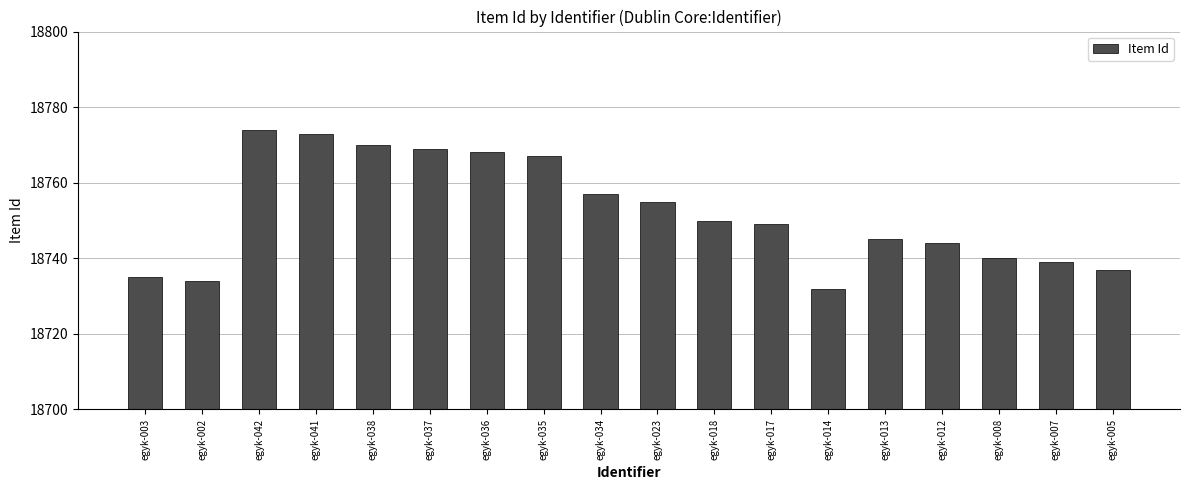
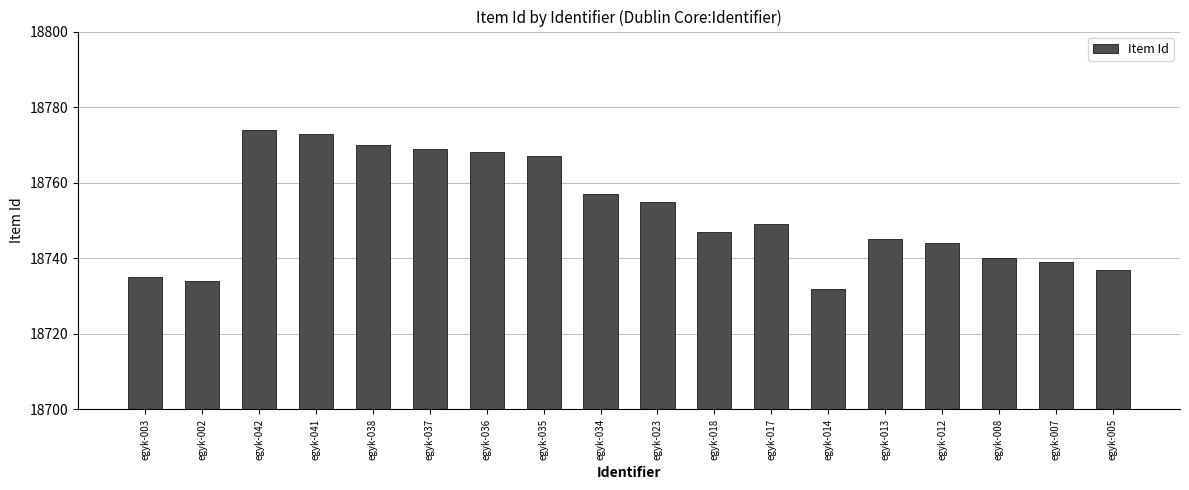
egyk-018: 18750 -> 18747
